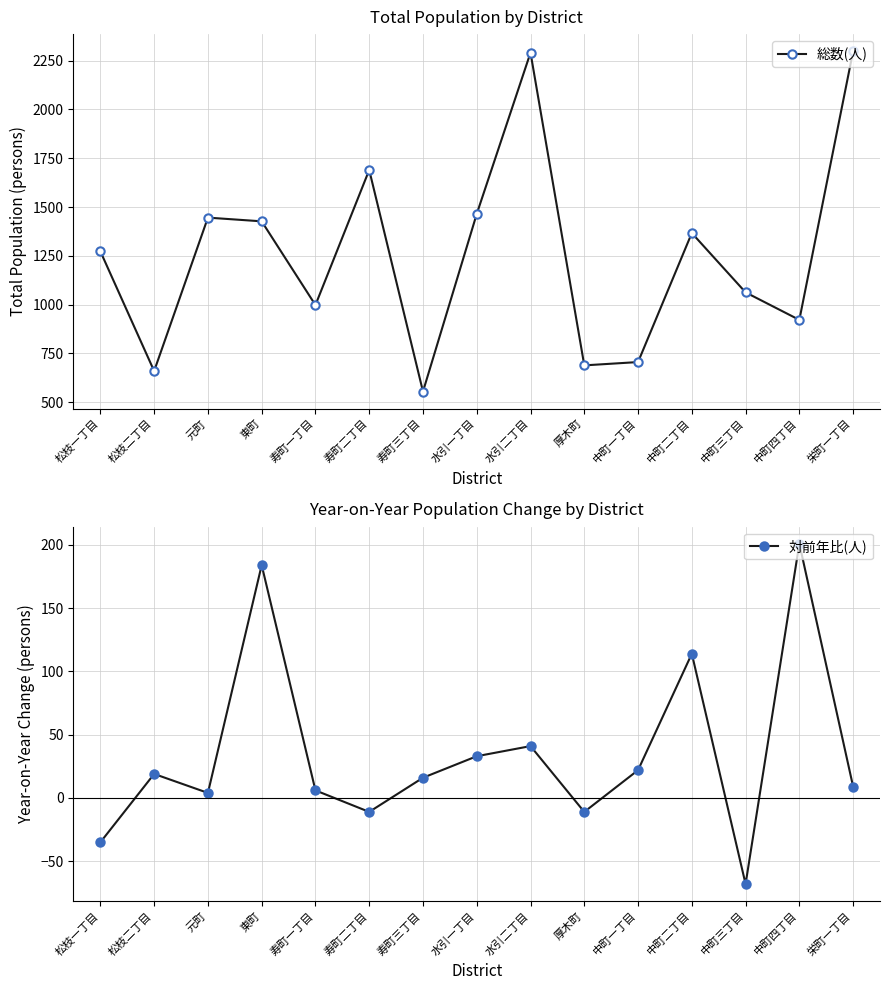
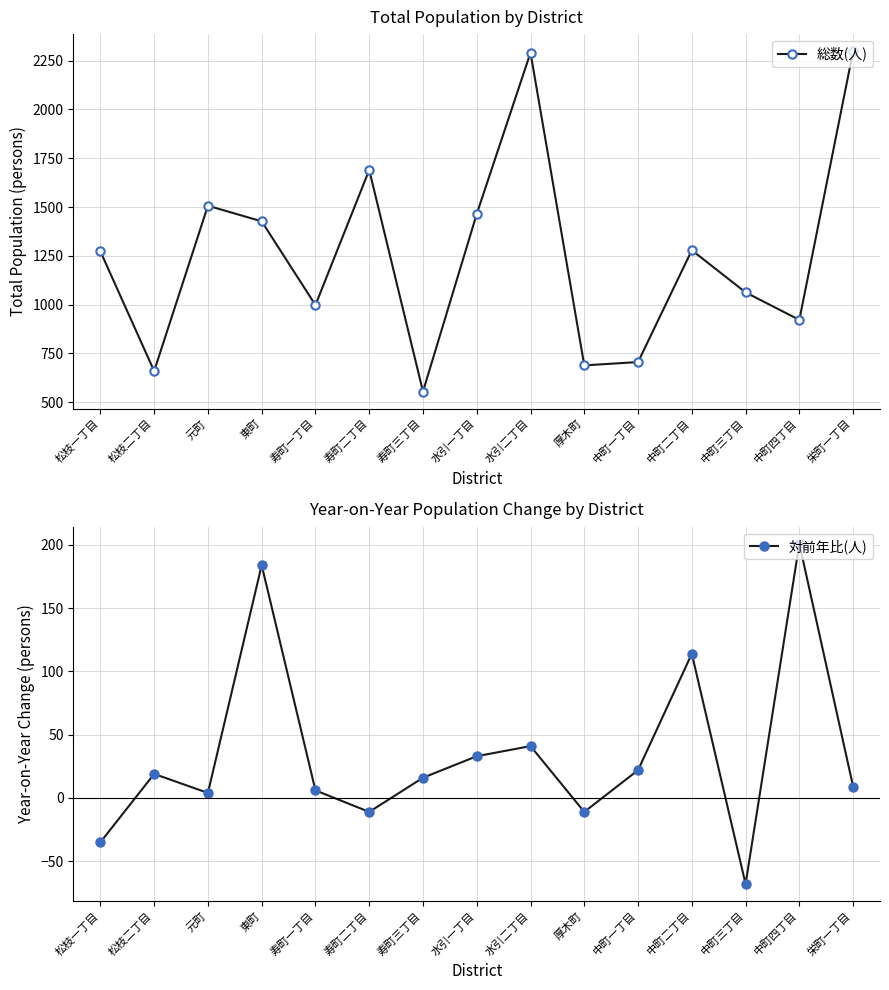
Total Population by District, 元町: 1450 -> 1510
Total Population by District, 中町二丁目: 1370 -> 1280
